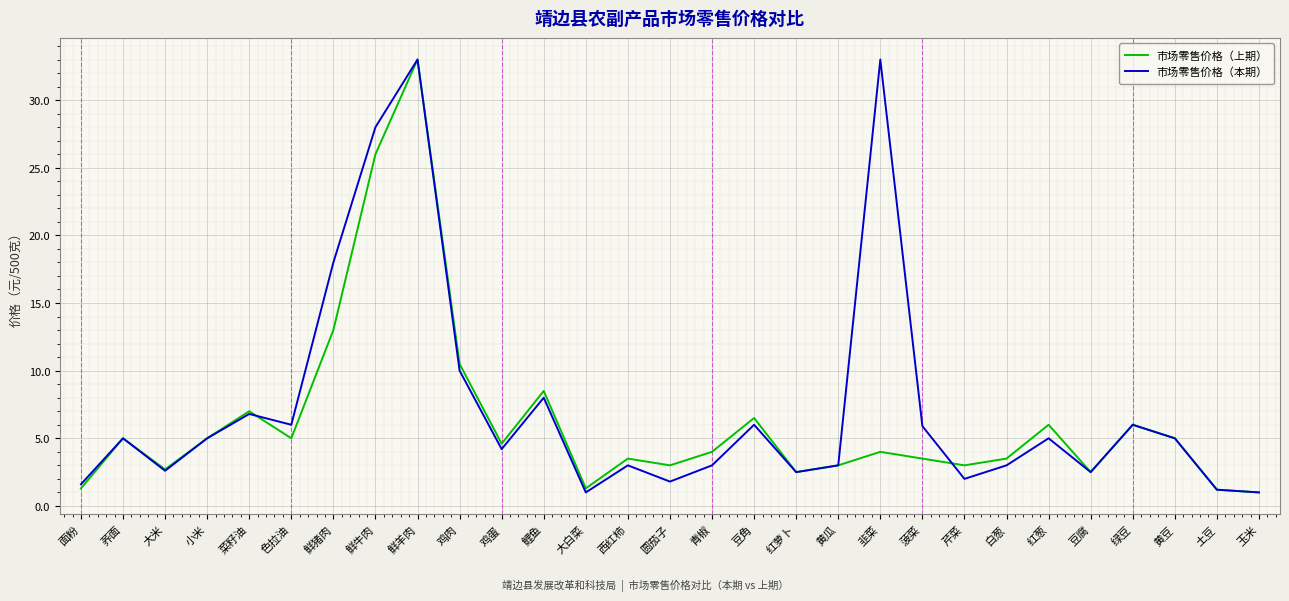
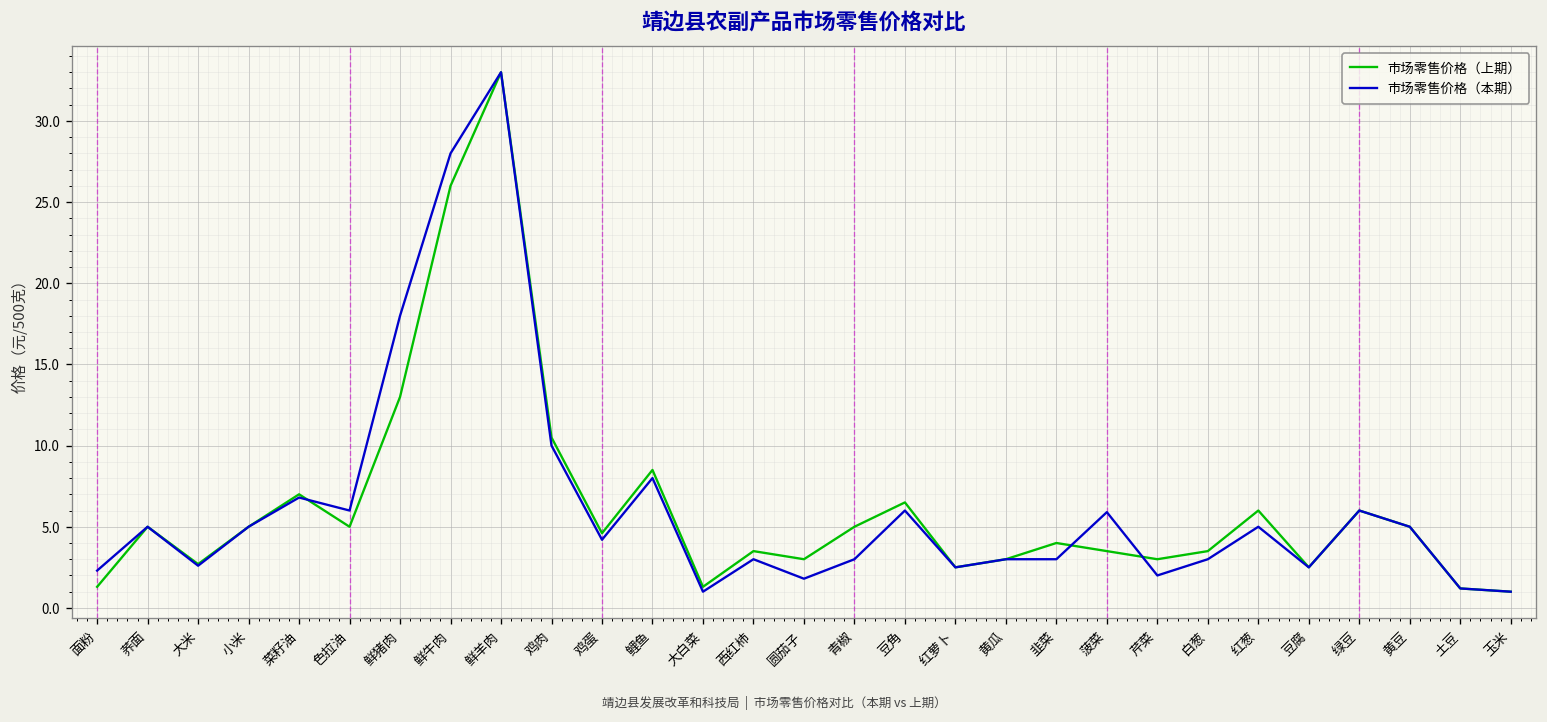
市场零售价格（本期）, 面粉: 1.6 -> 2.3
市场零售价格（上期）, 青椒: 4 -> 5
市场零售价格（本期）, 韭菜: 33 -> 3
